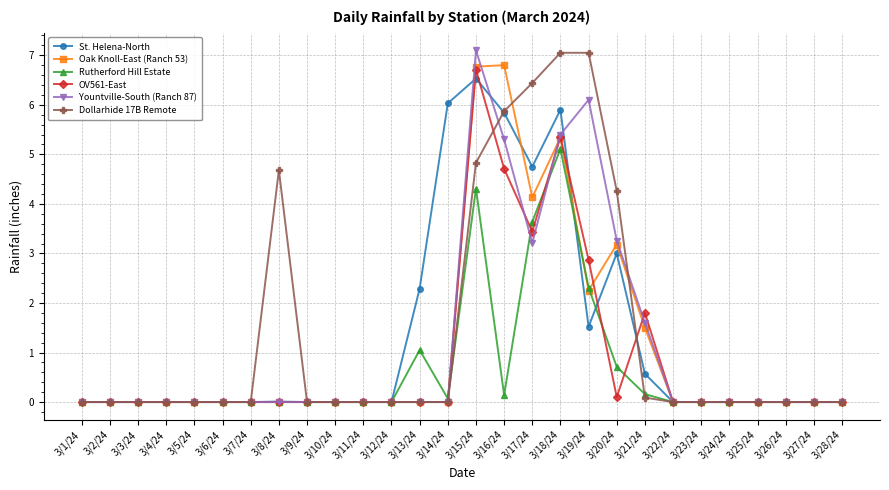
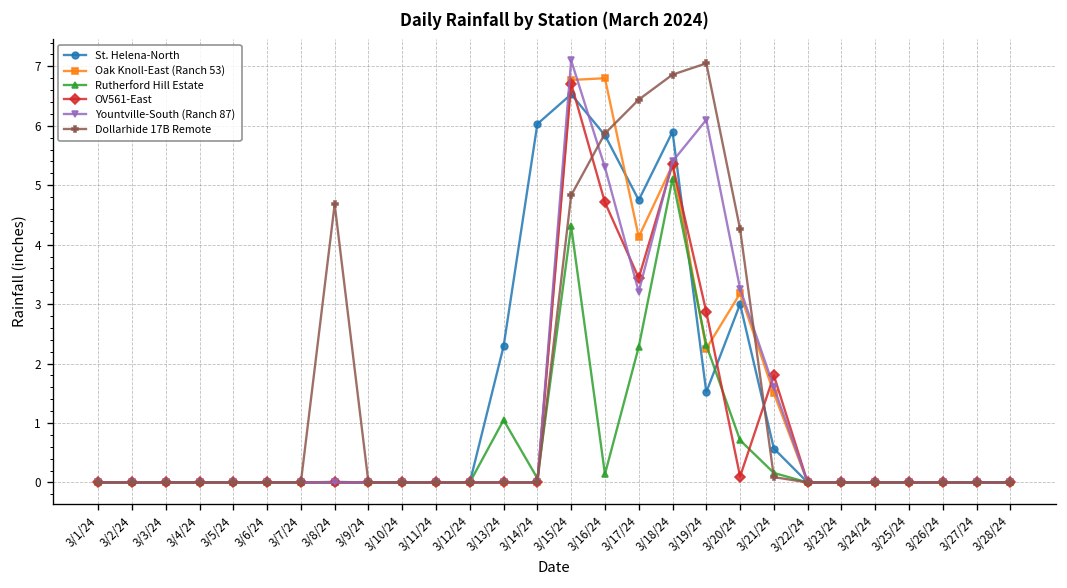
Rutherford Hill Estate, 3/17/24: 3.6 -> 2.3
Dollarhide 17B Remote, 3/18/24: 7.1 -> 6.9
